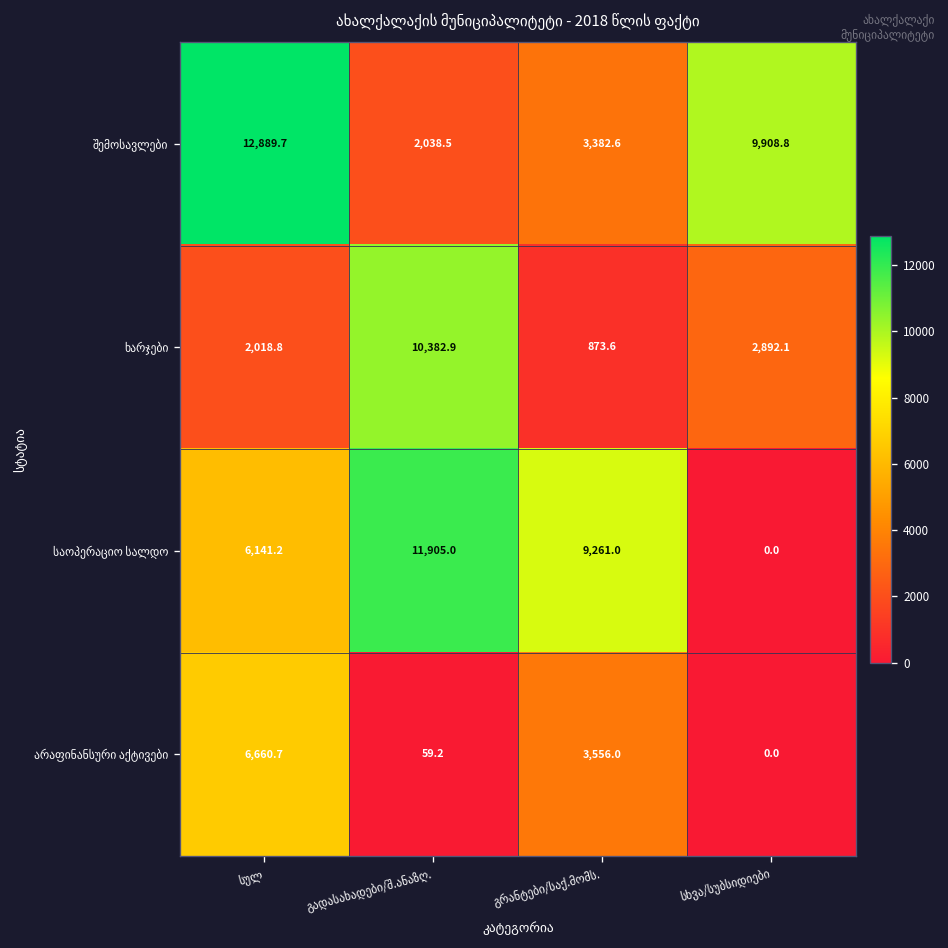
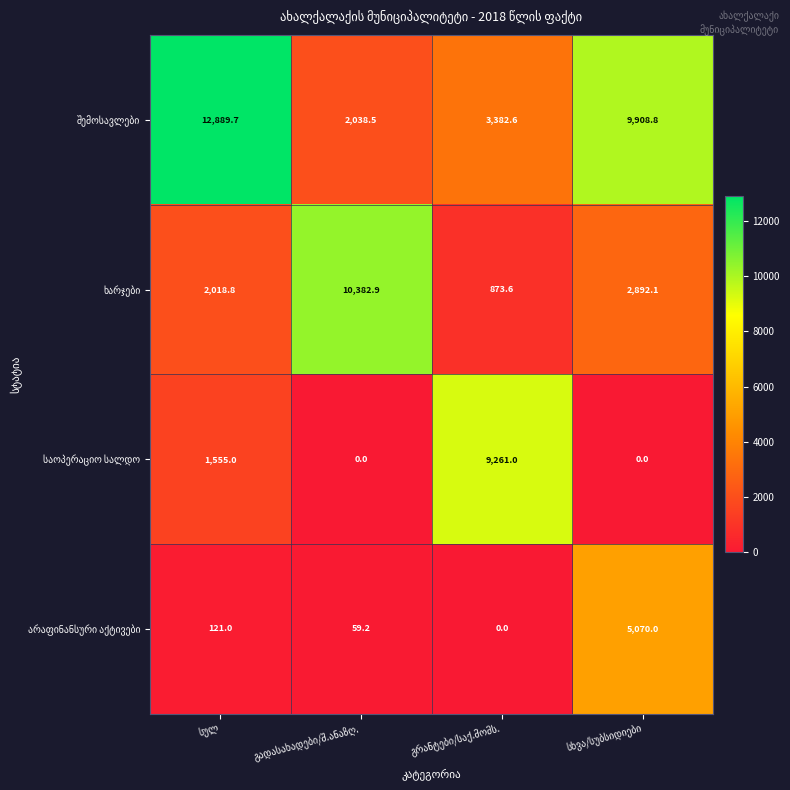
საოპერაციო სალდო, სულ: 6,141.2 -> 1,555.0
საოპერაციო სალდო, გადასახადები/შ.ანაზღ.: 11,905.0 -> 0.0
არაფინანსური აქტივები, სულ: 6,660.7 -> 121.0
არაფინანსური აქტივები, გრანტები/საქ.მომს.: 3,556.0 -> 0.0
არაფინანსური აქტივები, სხვა/სუბსიდიები: 0.0 -> 5,070.0
